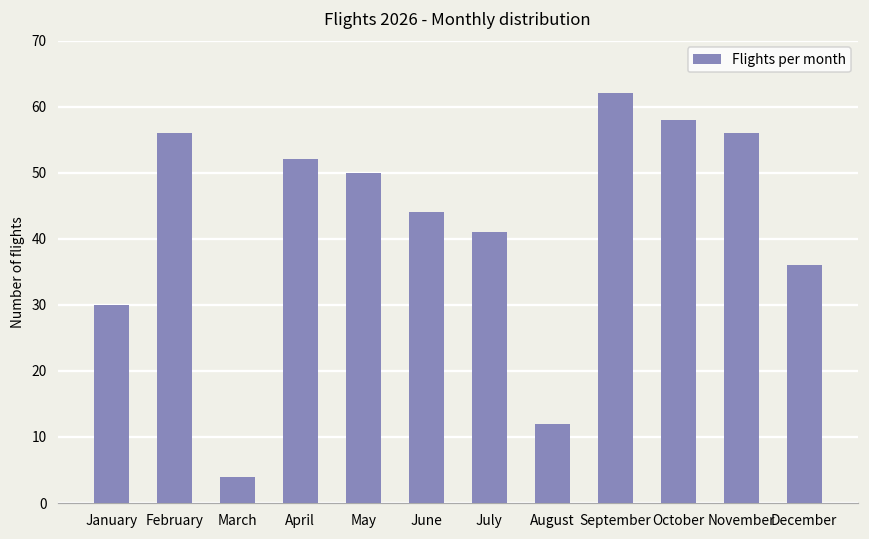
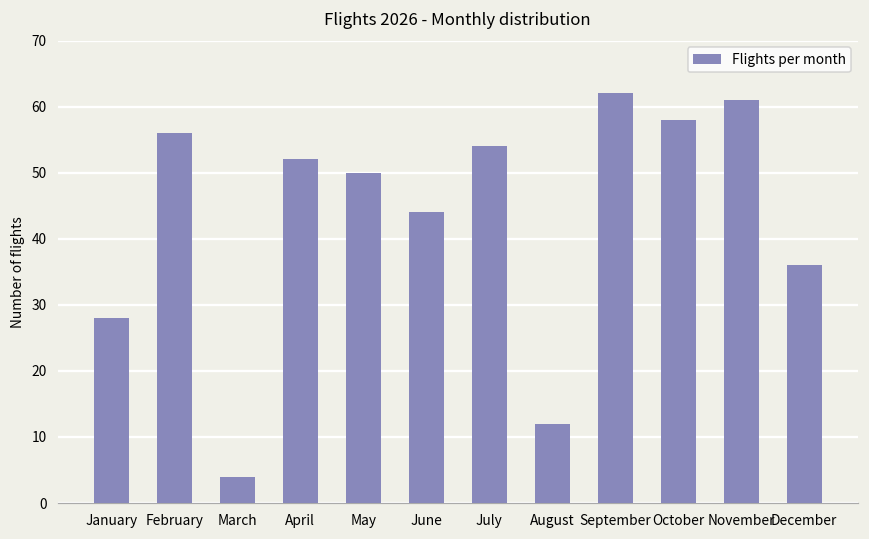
January: 30 -> 28
July: 41 -> 54
November: 56 -> 61
